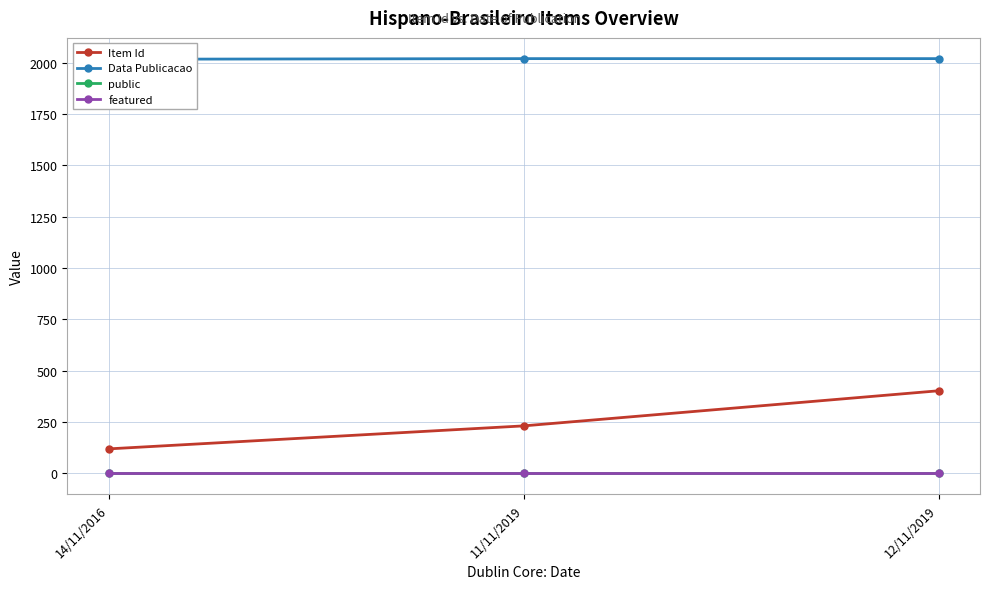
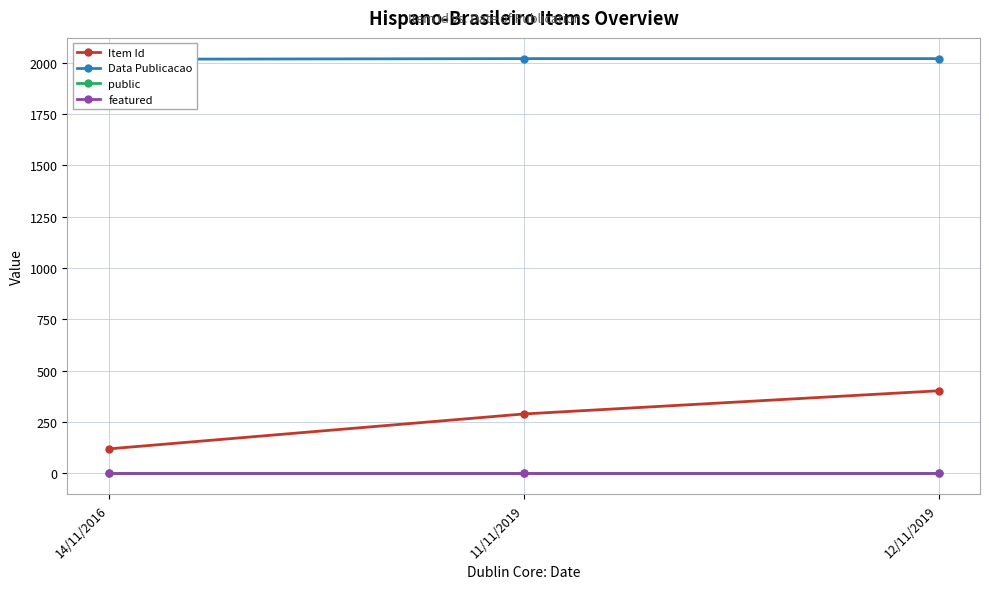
Item Id, 11/11/2019: 230 -> 290
